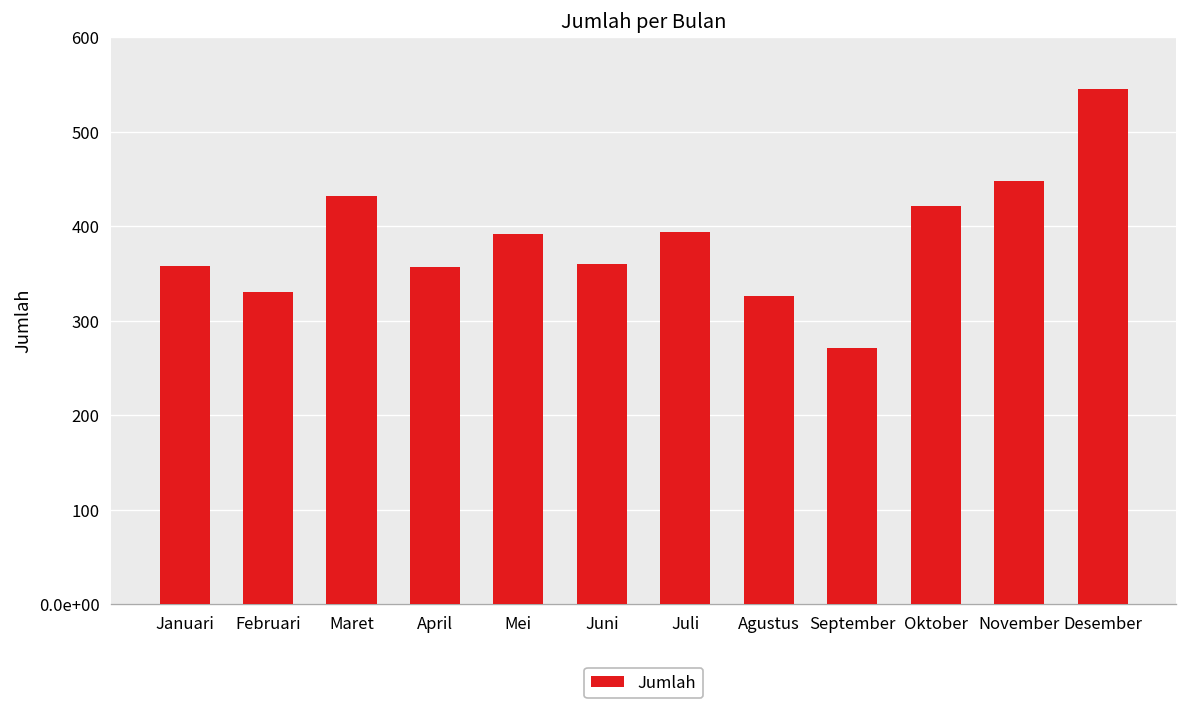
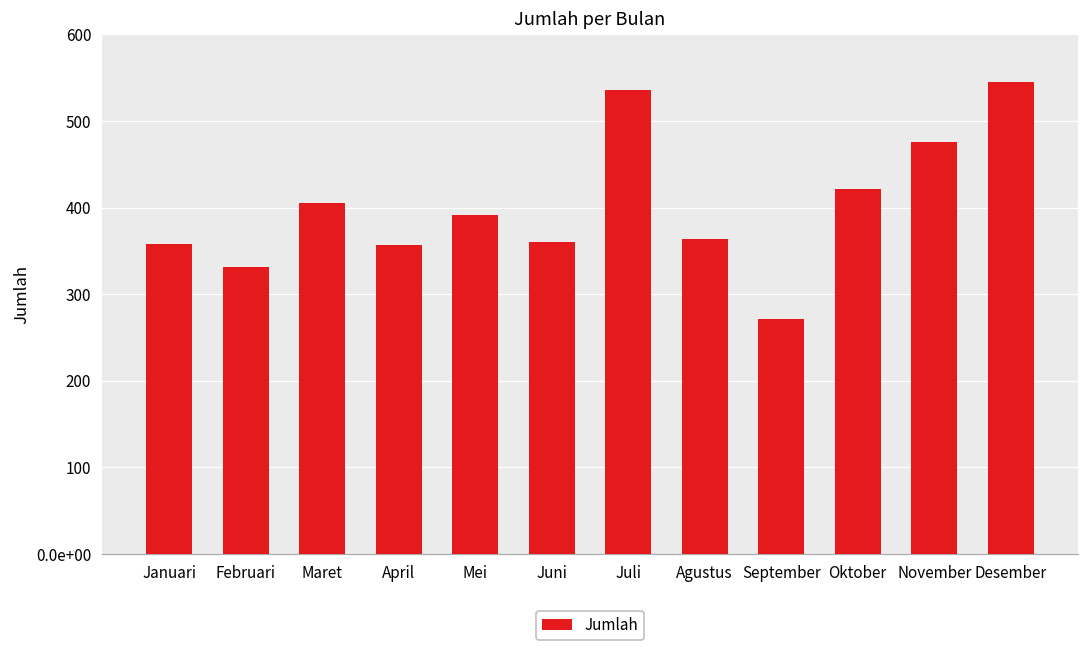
Maret: 430 -> 410
Juli: 390 -> 540
Agustus: 330 -> 360
November: 450 -> 480
